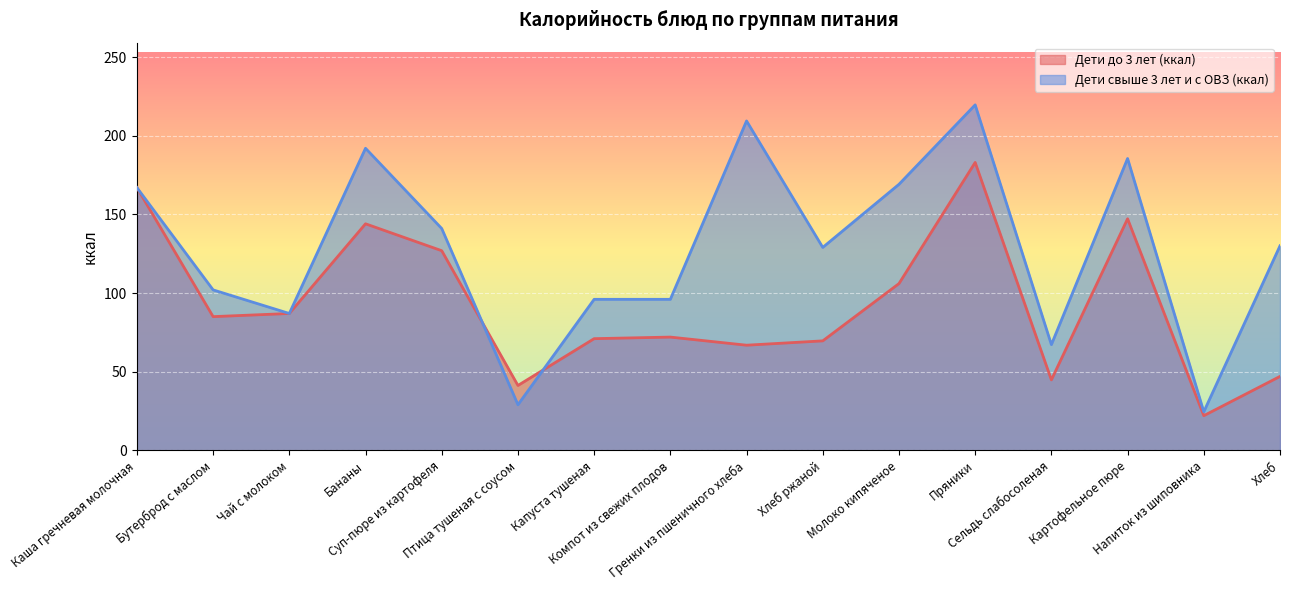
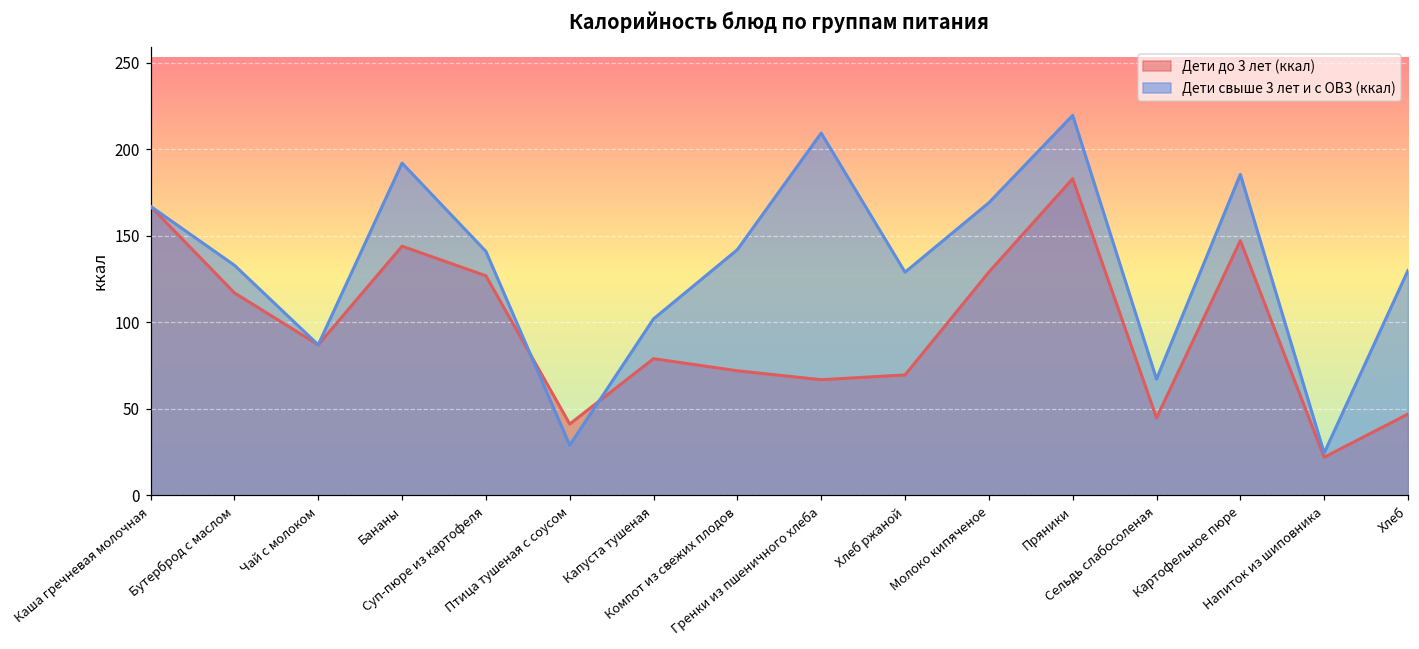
Дети до 3 лет (ккал), Бутерброд с маслом: 85 -> 117
Дети свыше 3 лет и с ОВЗ (ккал), Бутерброд с маслом: 102 -> 133
Дети до 3 лет (ккал), Капуста тушеная: 71 -> 79
Дети свыше 3 лет и с ОВЗ (ккал), Капуста тушеная: 96 -> 102
Дети свыше 3 лет и с ОВЗ (ккал), Компот из свежих плодов: 96 -> 142
Дети до 3 лет (ккал), Молоко кипяченое: 106 -> 129
